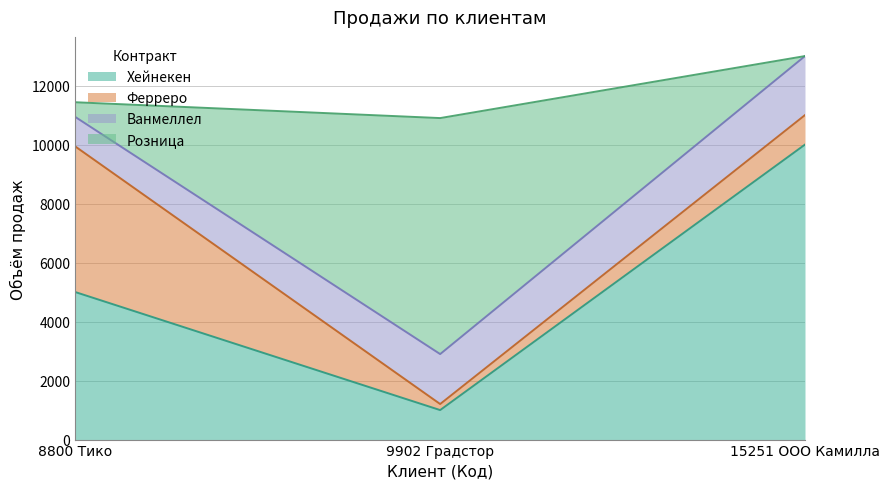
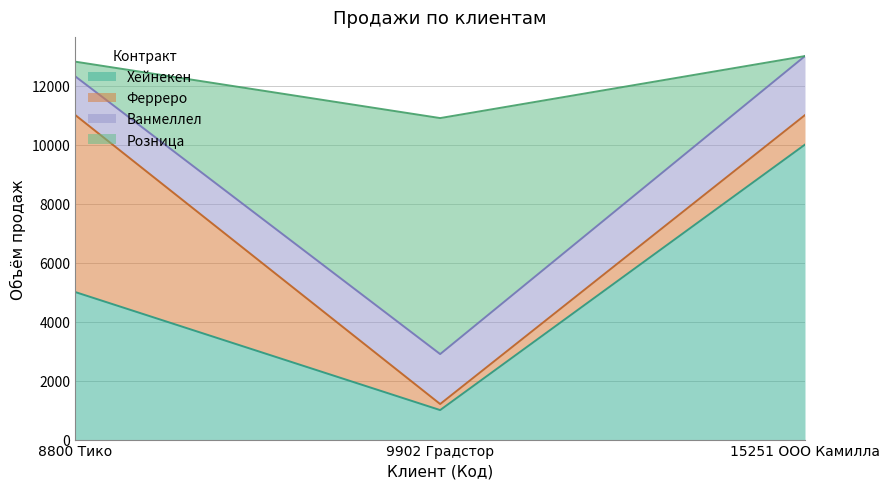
Ферреро, 8800 Тико: 4900 -> 6000
Ванмеллел, 8800 Тико: 1000 -> 1300
